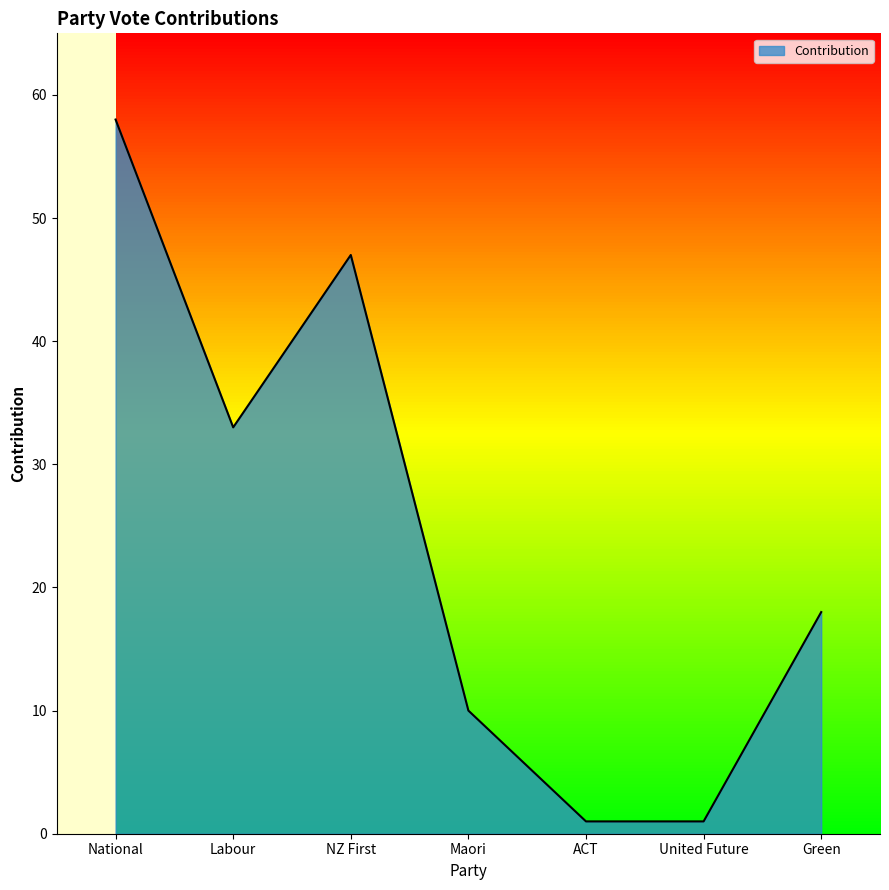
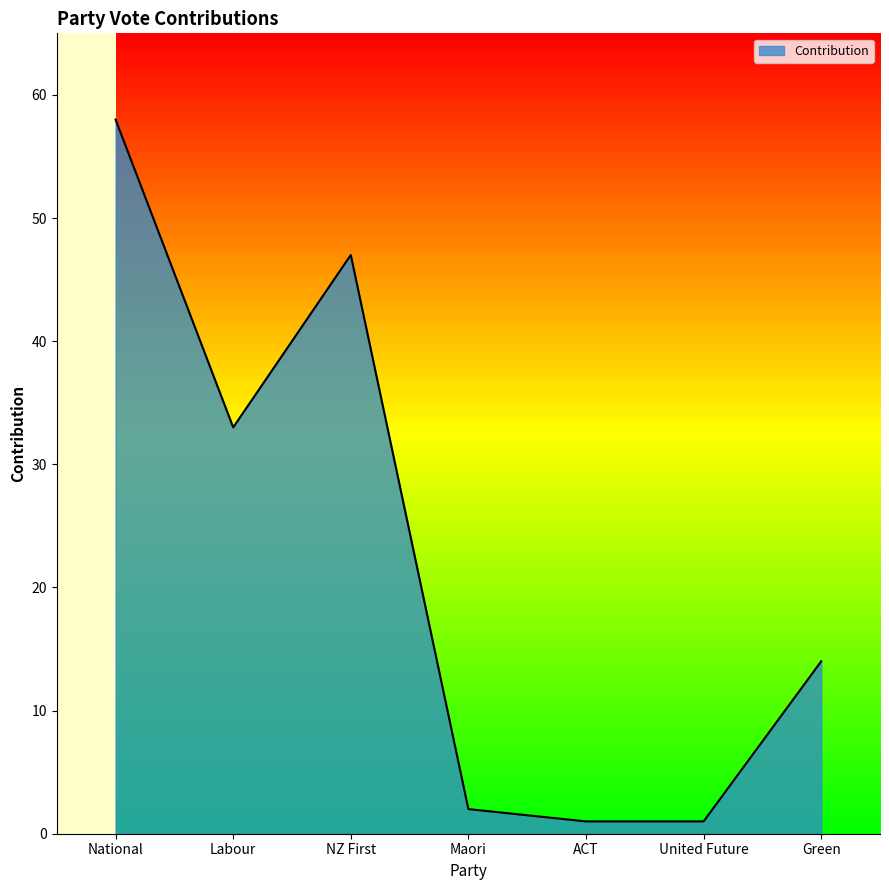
Maori: 10 -> 2
Green: 18 -> 14
